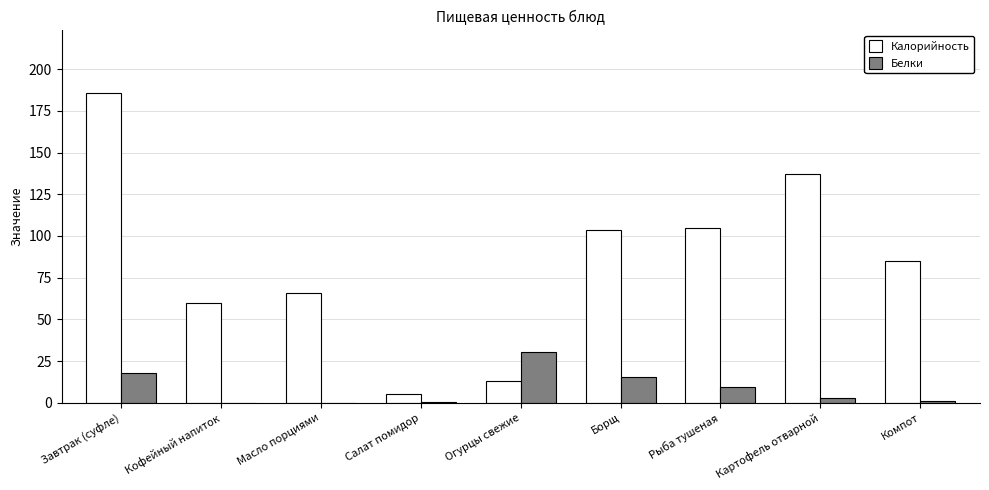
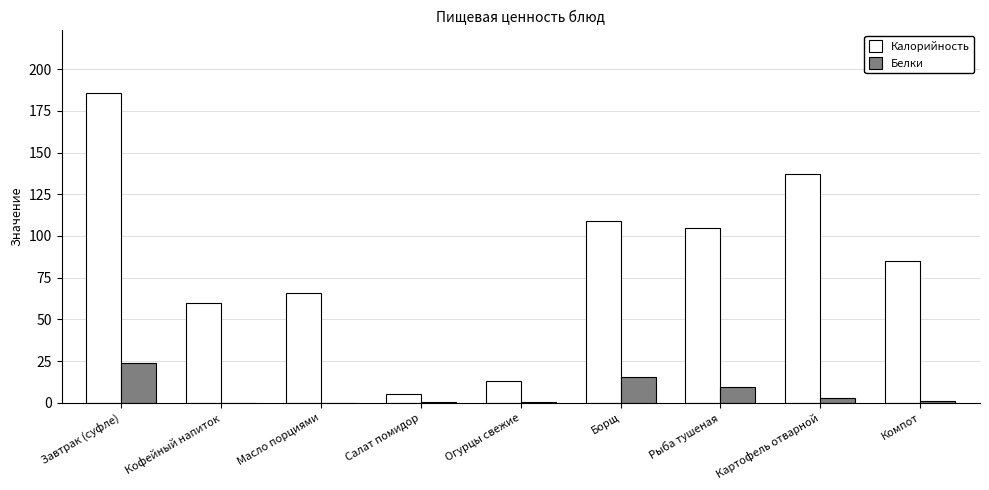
Белки, Завтрак (суфле): 18 -> 24
Белки, Огурцы свежие: 30 -> 0
Калорийность, Борщ: 104 -> 109
